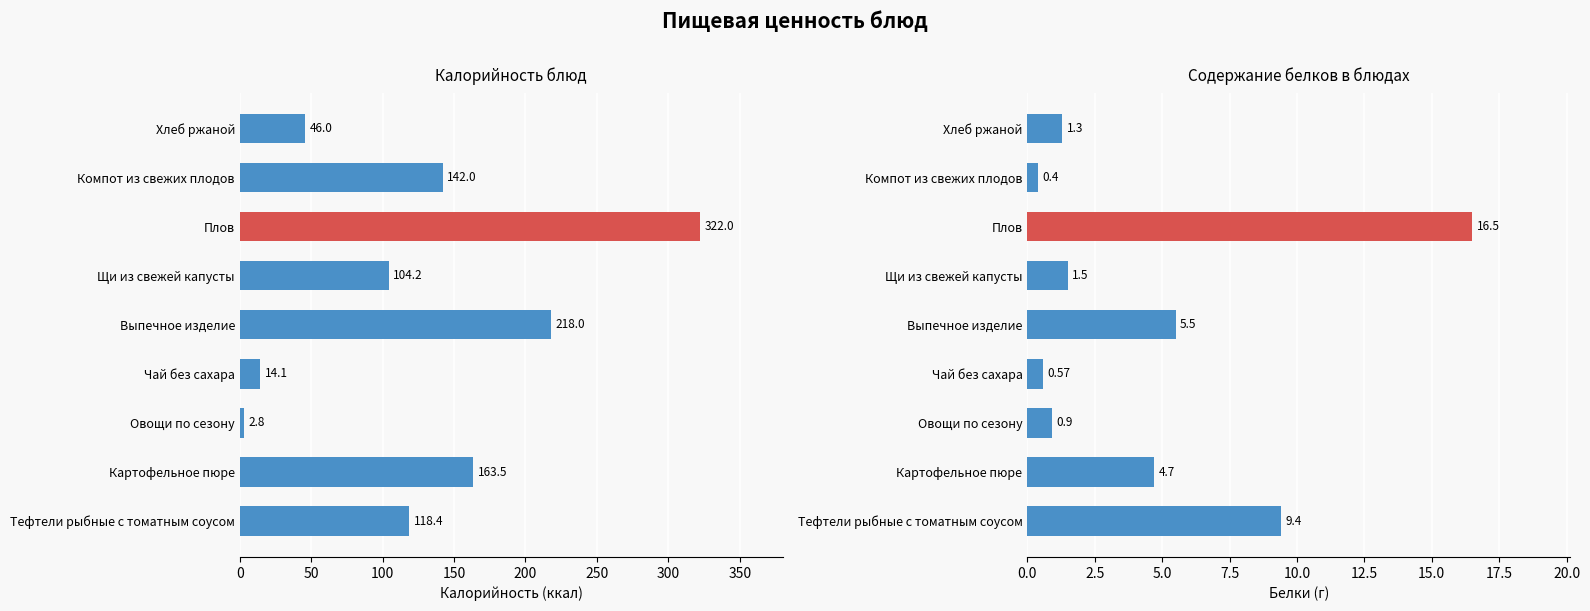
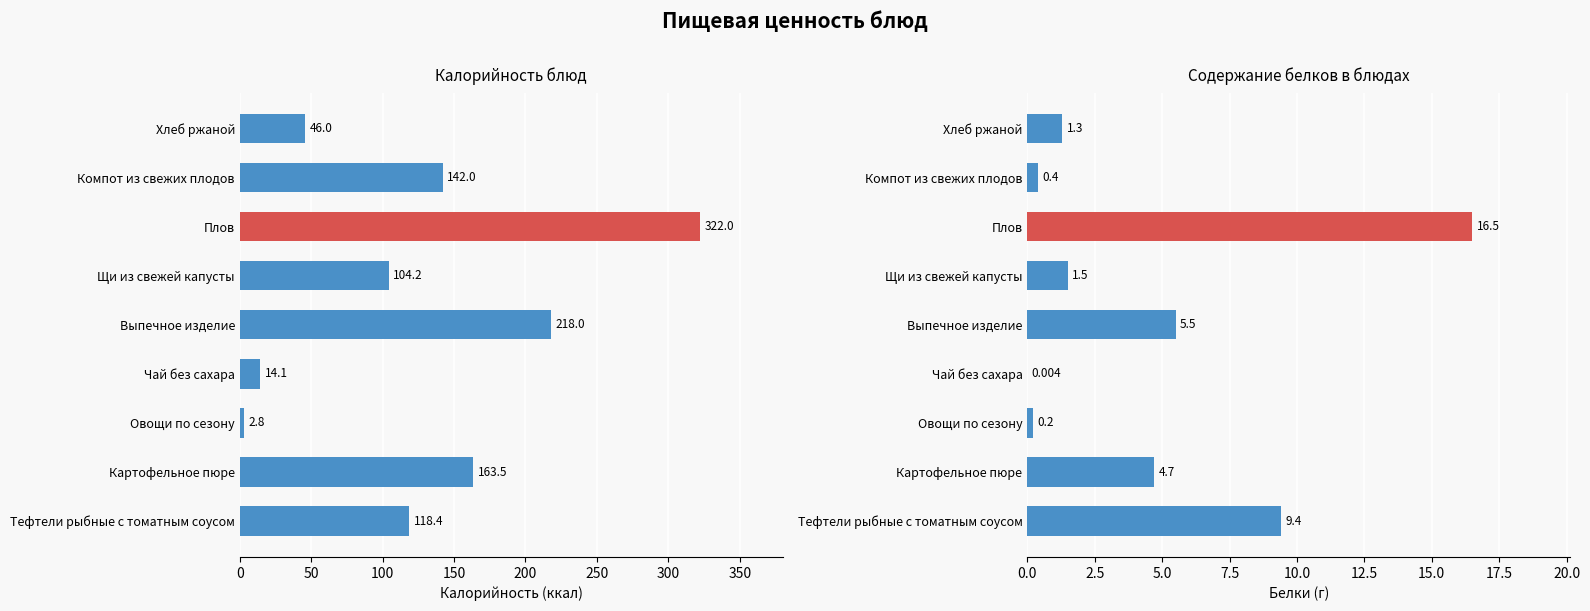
Содержание белков в блюдах, Чай без сахара: 0.57 -> 0.004
Содержание белков в блюдах, Овощи по сезону: 0.9 -> 0.2
